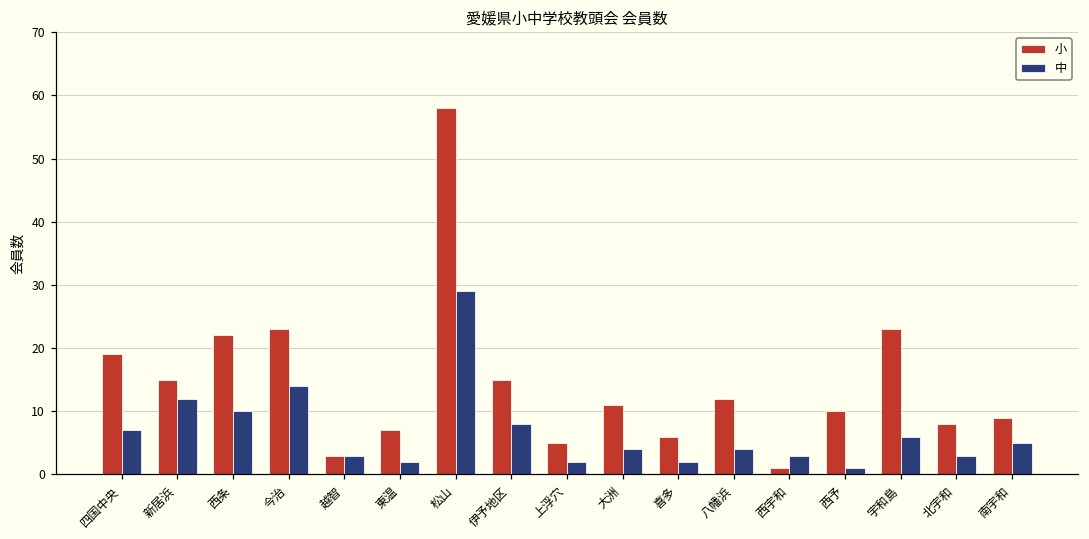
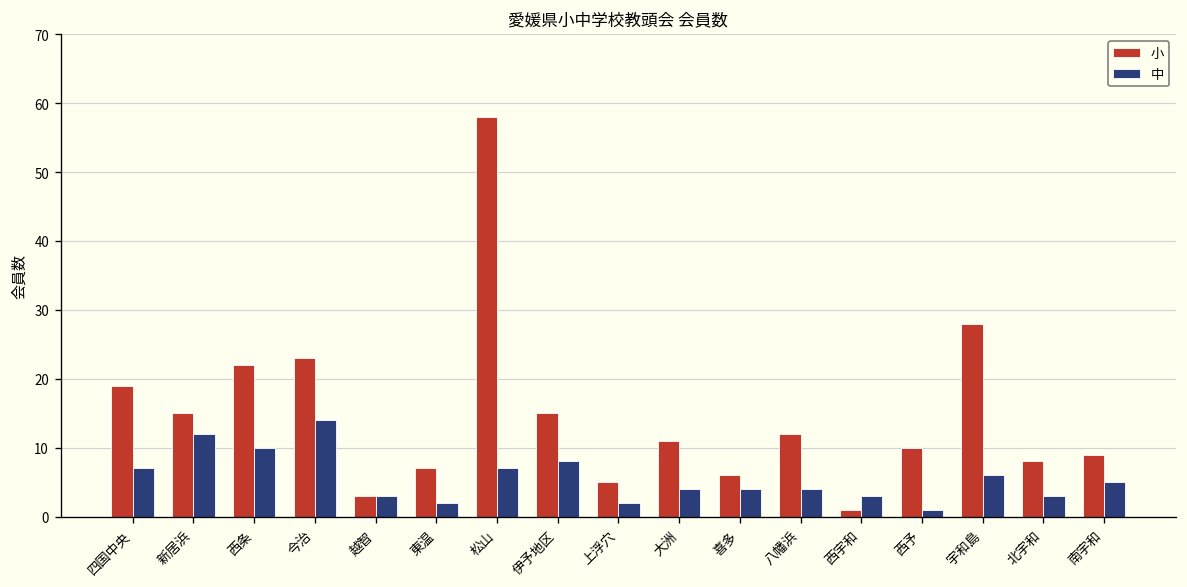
中, 松山: 29 -> 7
中, 喜多: 2 -> 4
小, 宇和島: 23 -> 28
